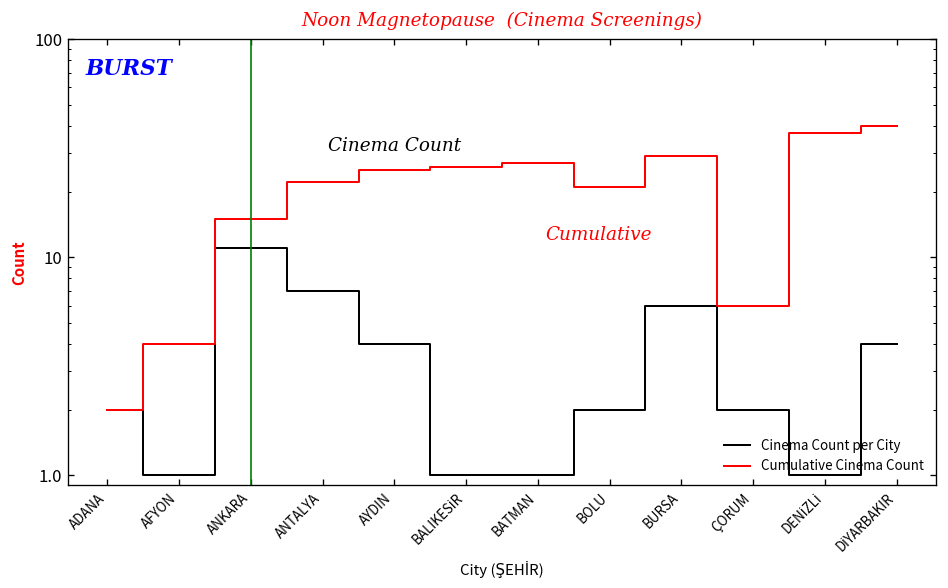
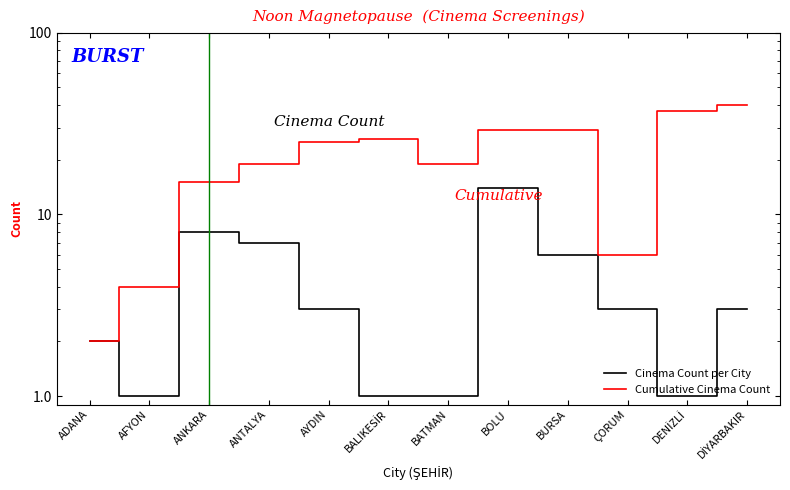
Cinema Count per City, ANKARA: 11 -> 8
Cumulative Cinema Count, ANTALYA: 22 -> 19
Cinema Count per City, AYDIN: 4 -> 3
Cumulative Cinema Count, BATMAN: 27 -> 19
Cinema Count per City, BOLU: 2 -> 14
Cumulative Cinema Count, BOLU: 21 -> 29
Cinema Count per City, ÇORUM: 2 -> 3
Cinema Count per City, DİYARBAKIR: 4 -> 3
